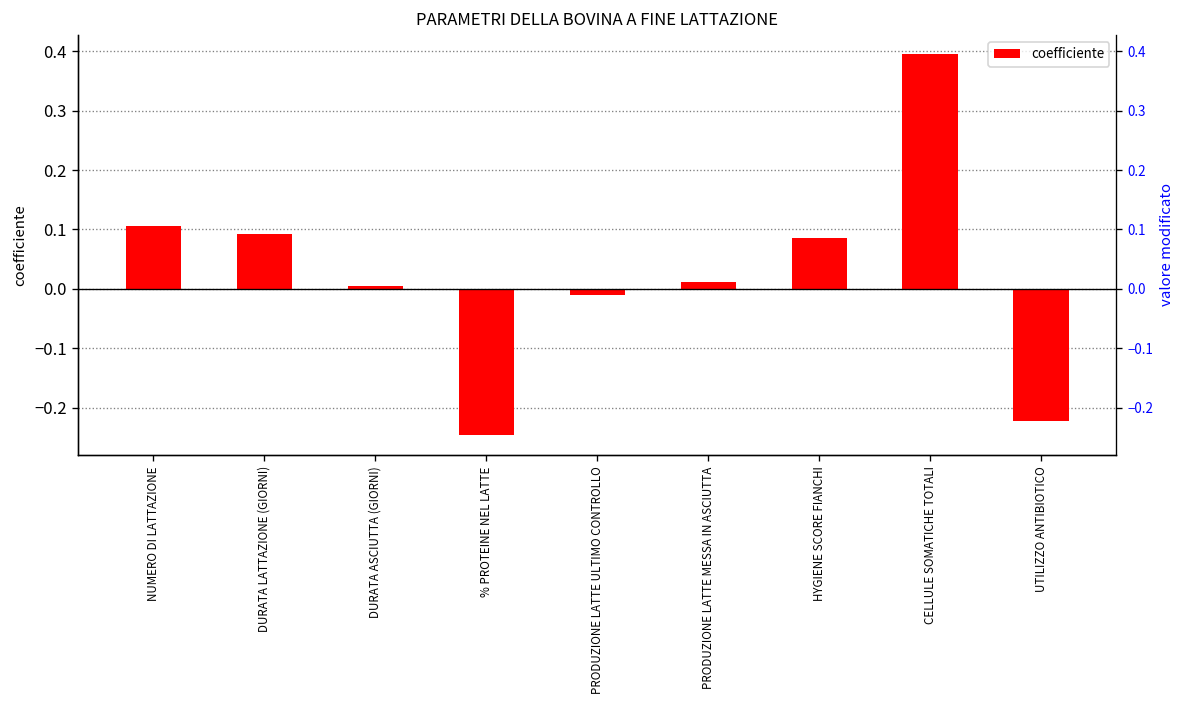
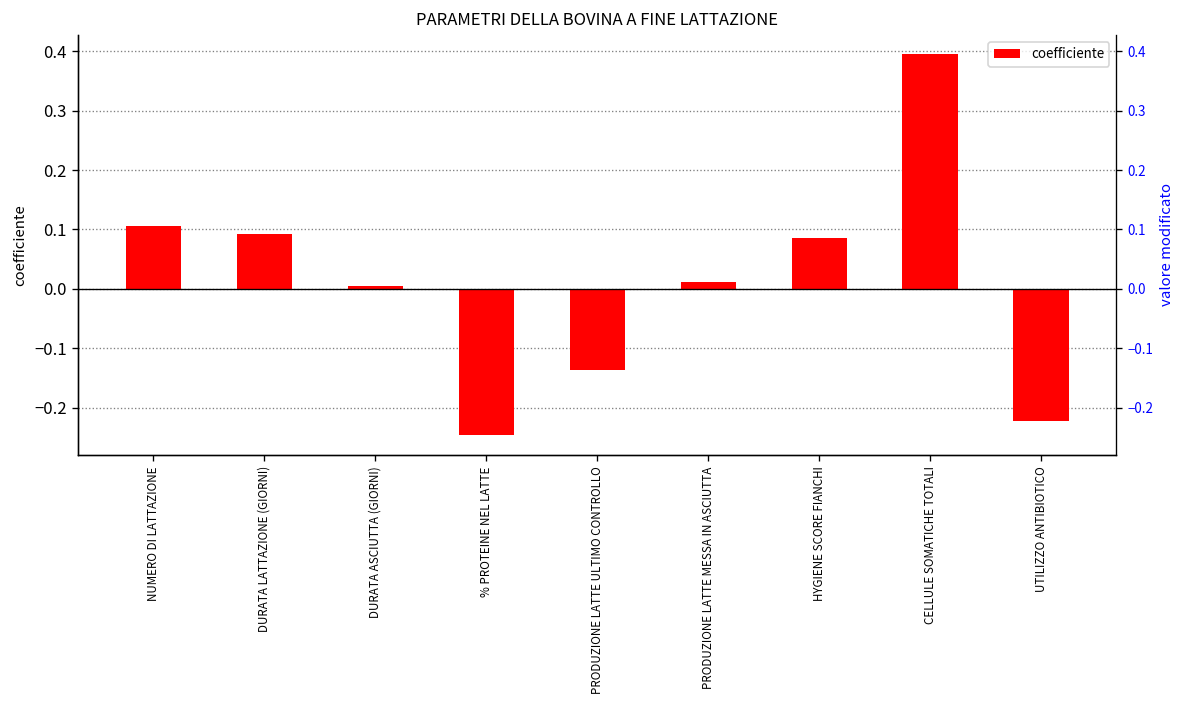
PRODUZIONE LATTE ULTIMO CONTROLLO: -0.01 -> -0.14
